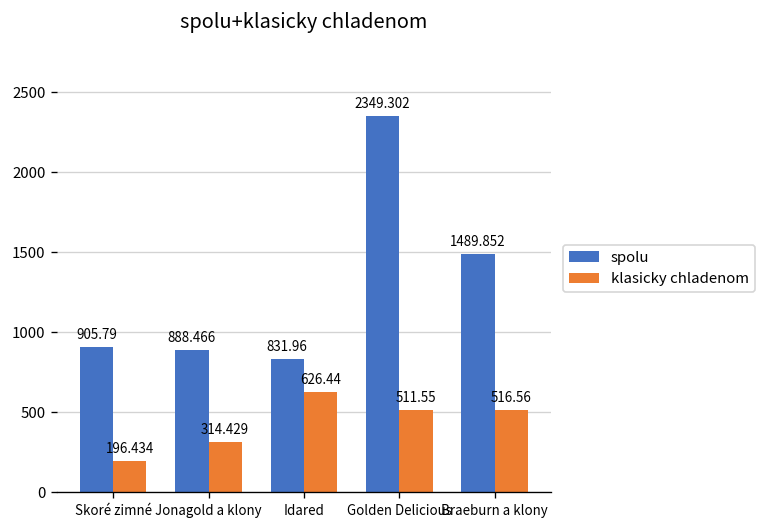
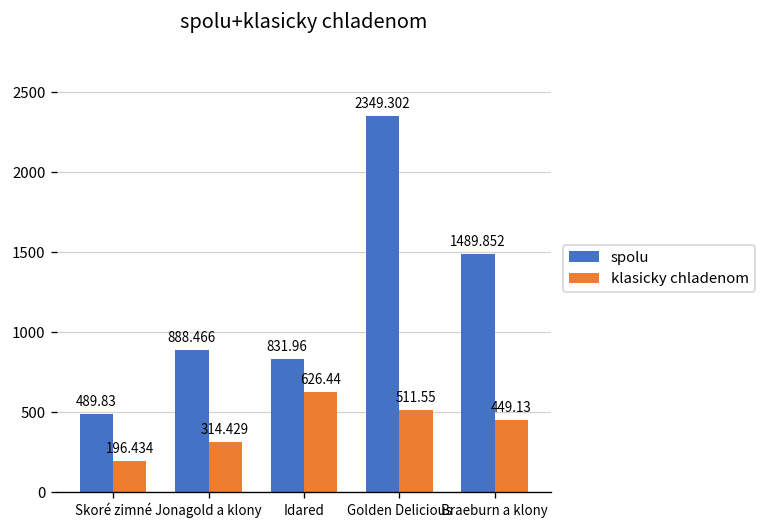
spolu, Skoré zimné: 905.79 -> 489.83
klasicky chladenom, Braeburn a klony: 516.56 -> 449.13
